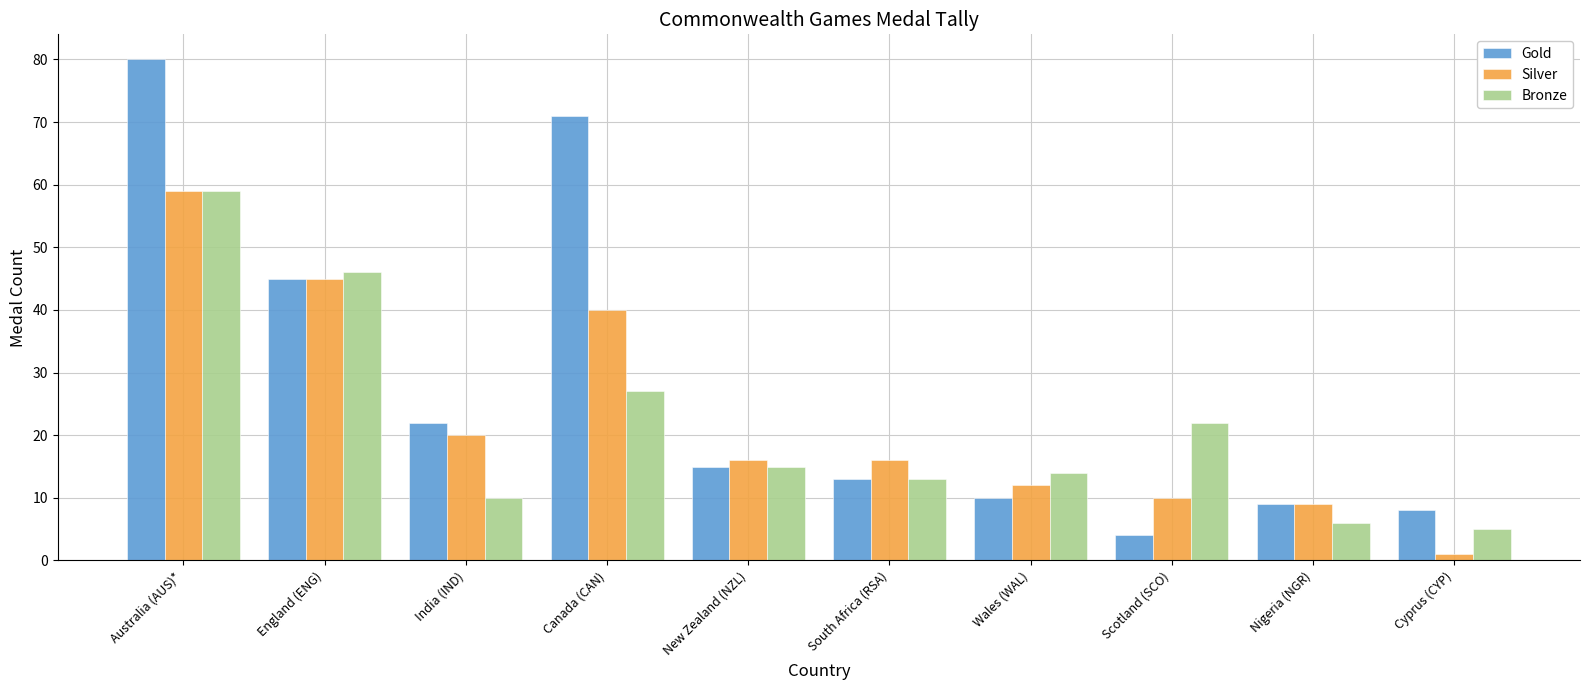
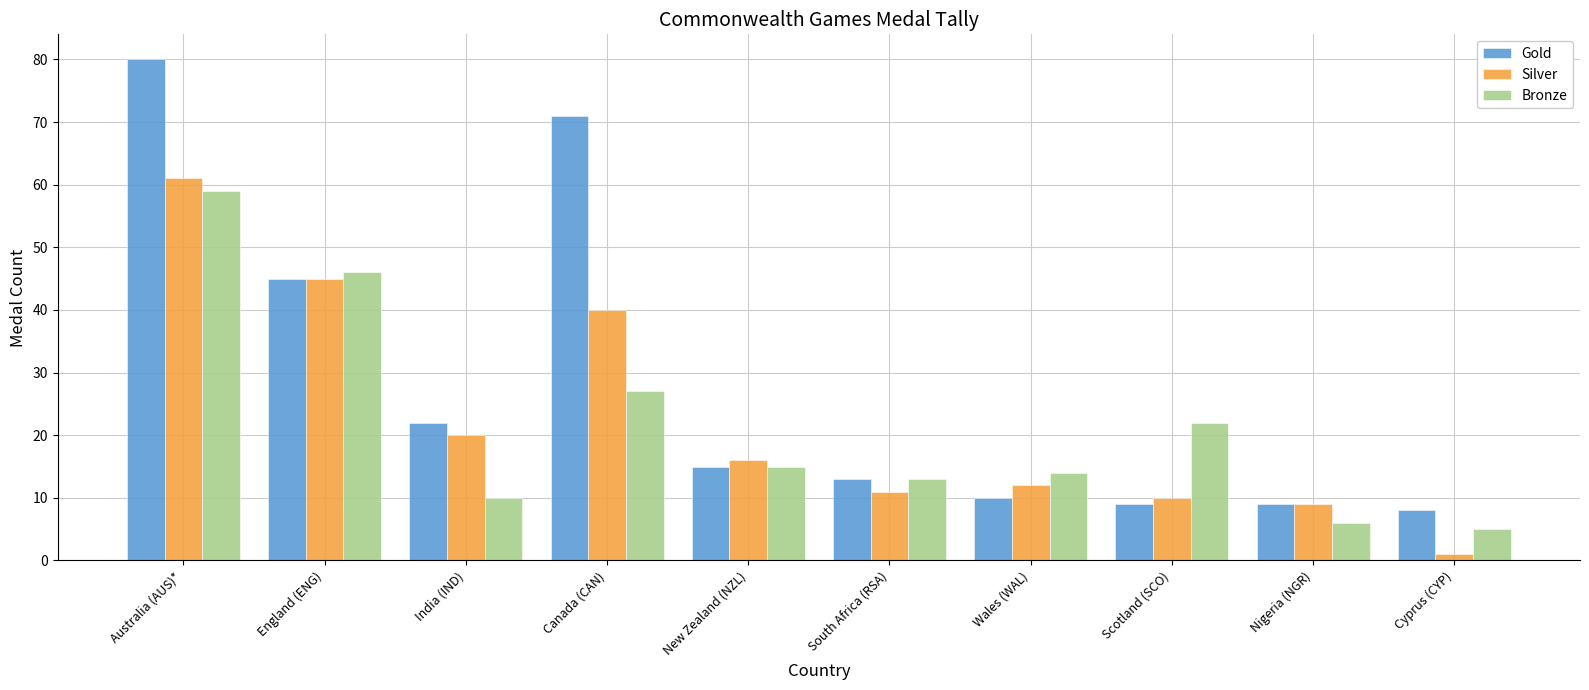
Silver, Australia (AUS)*: 59 -> 61
Silver, South Africa (RSA): 16 -> 11
Gold, Scotland (SCO): 4 -> 9
